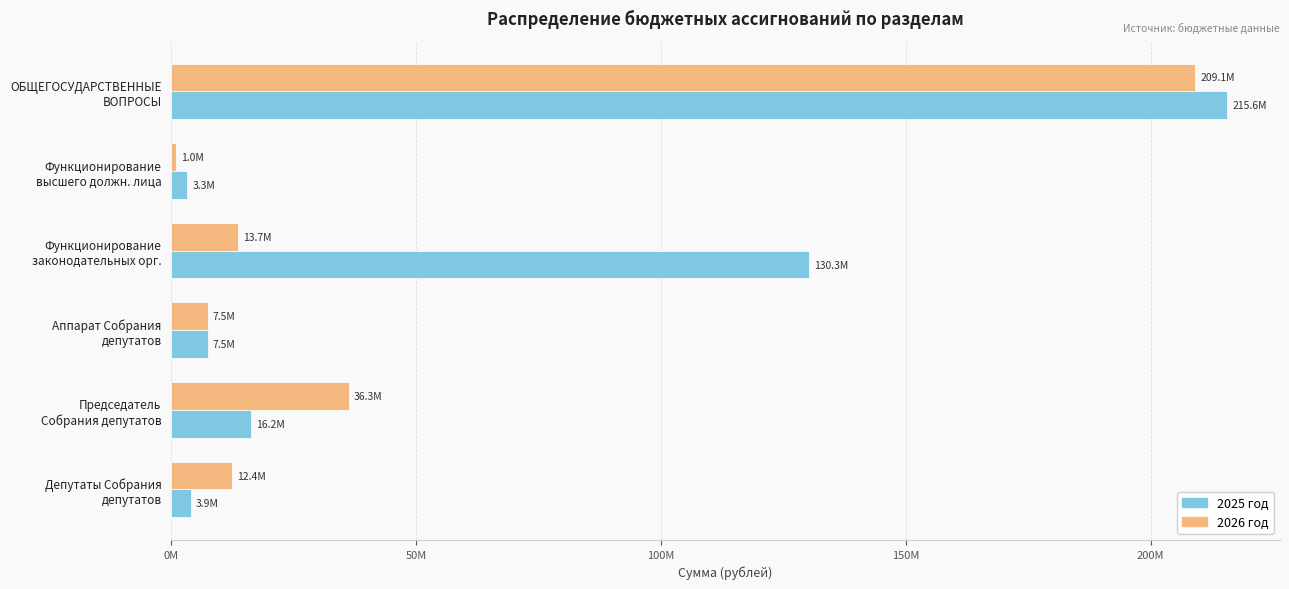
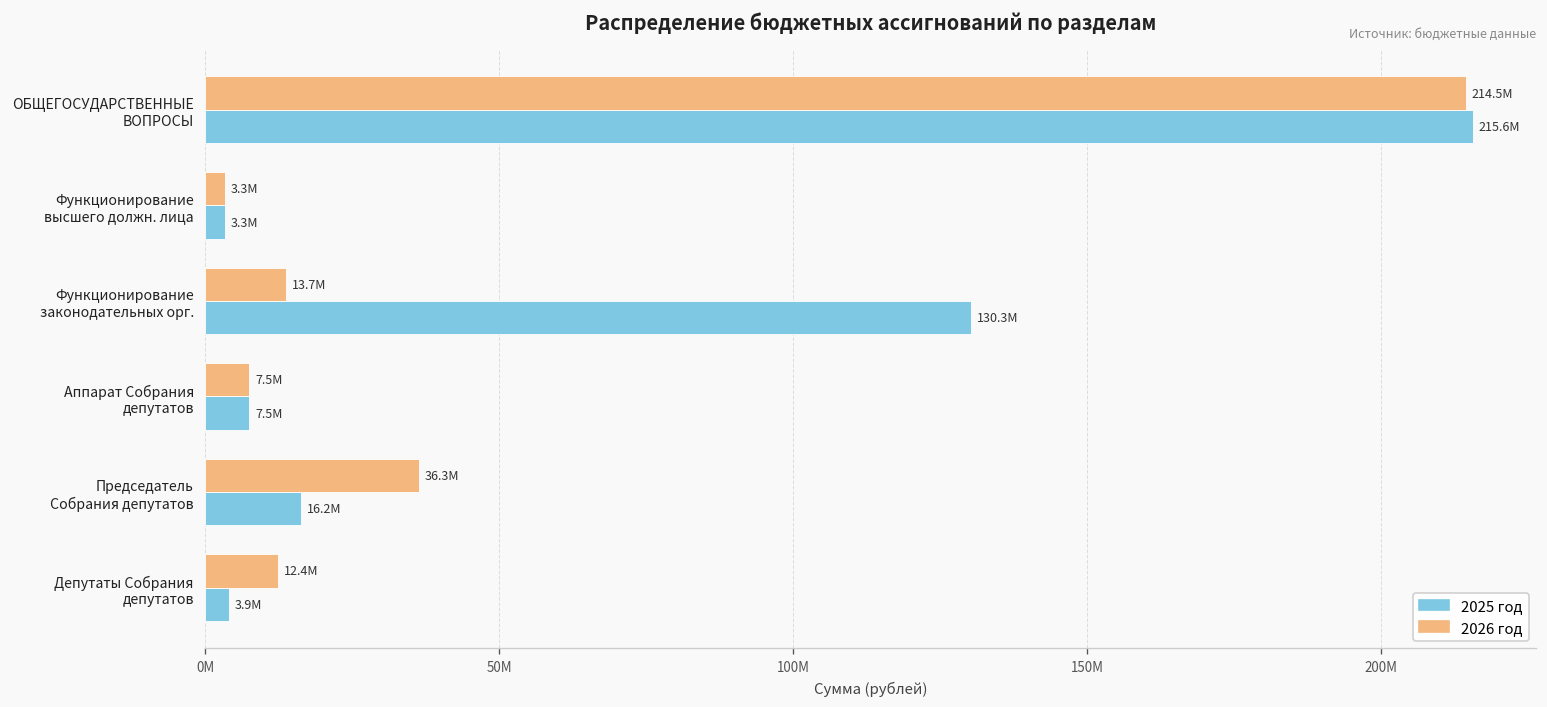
2026 год, ОБЩЕГОСУДАРСТВЕННЫЕ ВОПРОСЫ: 209.1M -> 214.5M
2026 год, Функционирование высшего должн. лица: 1.0M -> 3.3M
